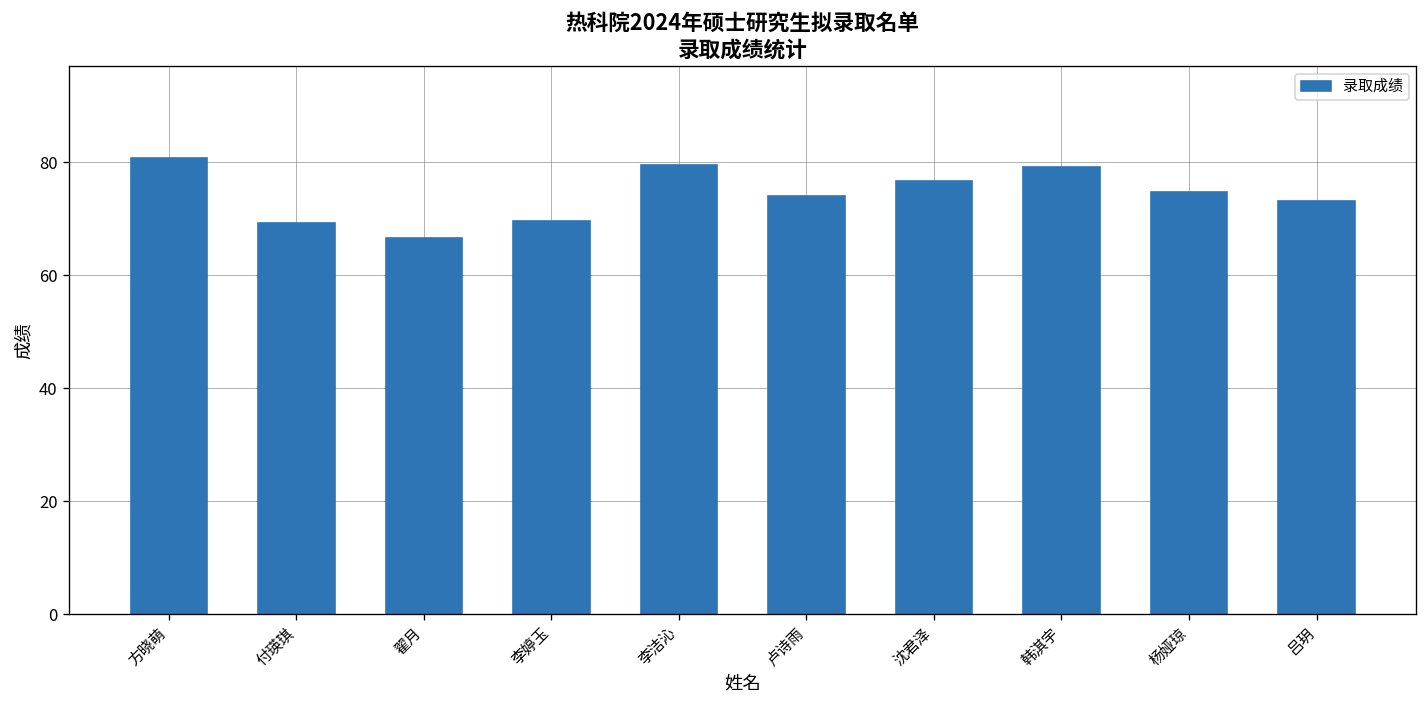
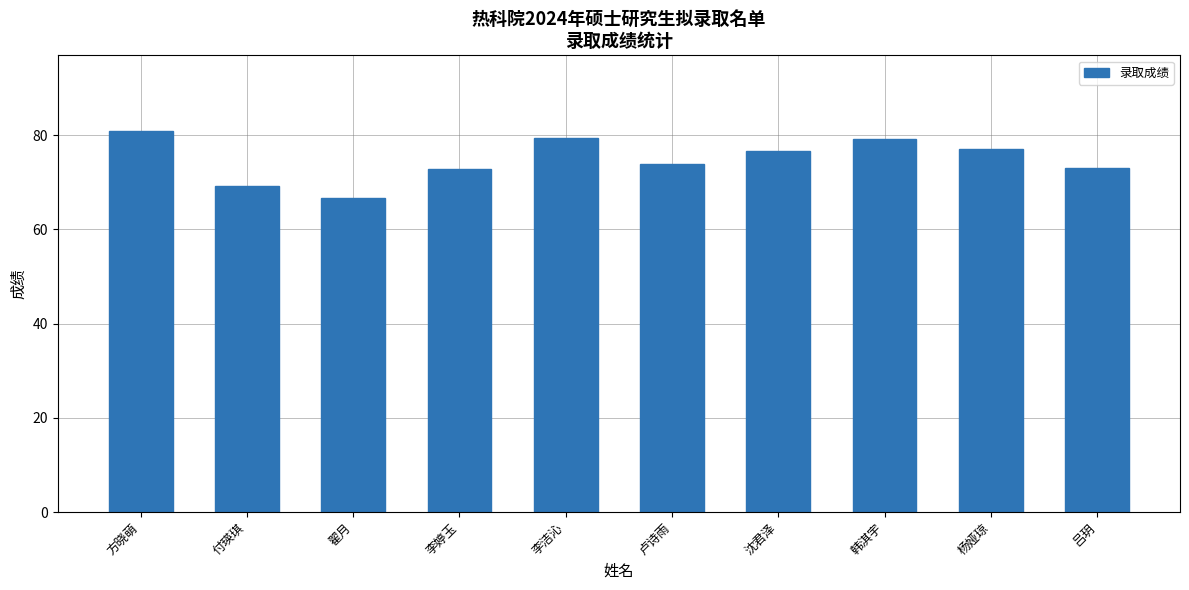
李婷玉: 70 -> 73
杨娅琼: 75 -> 77
